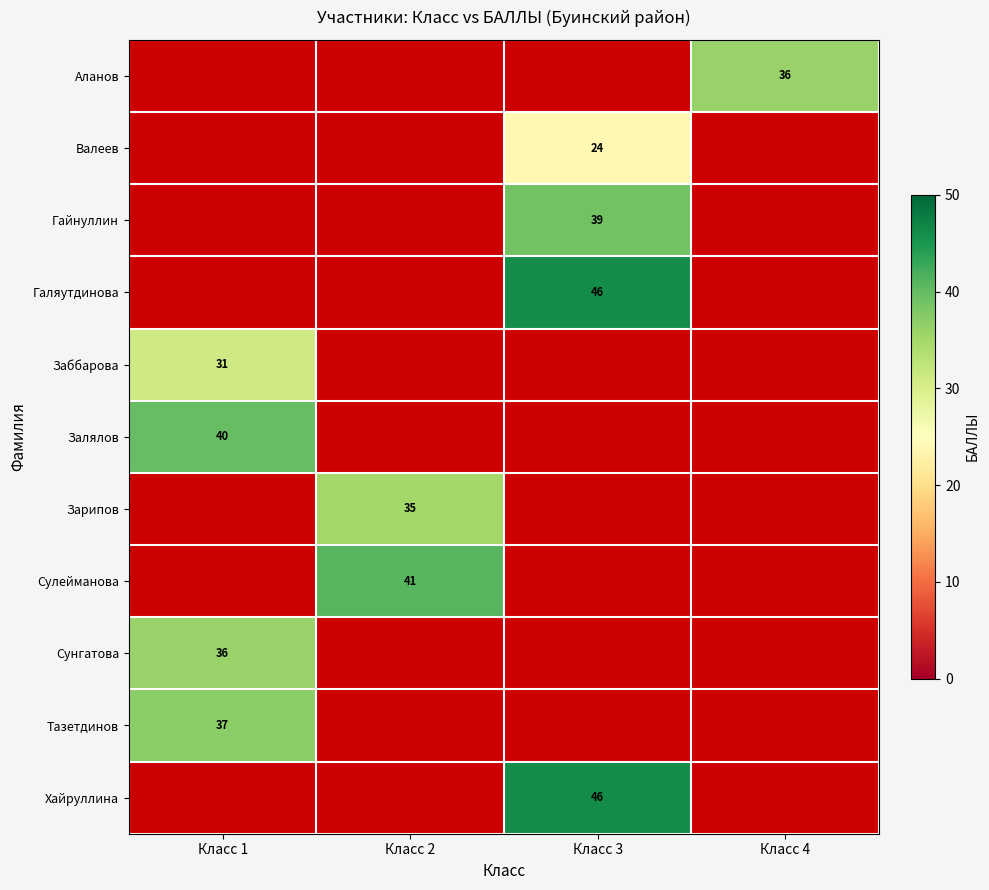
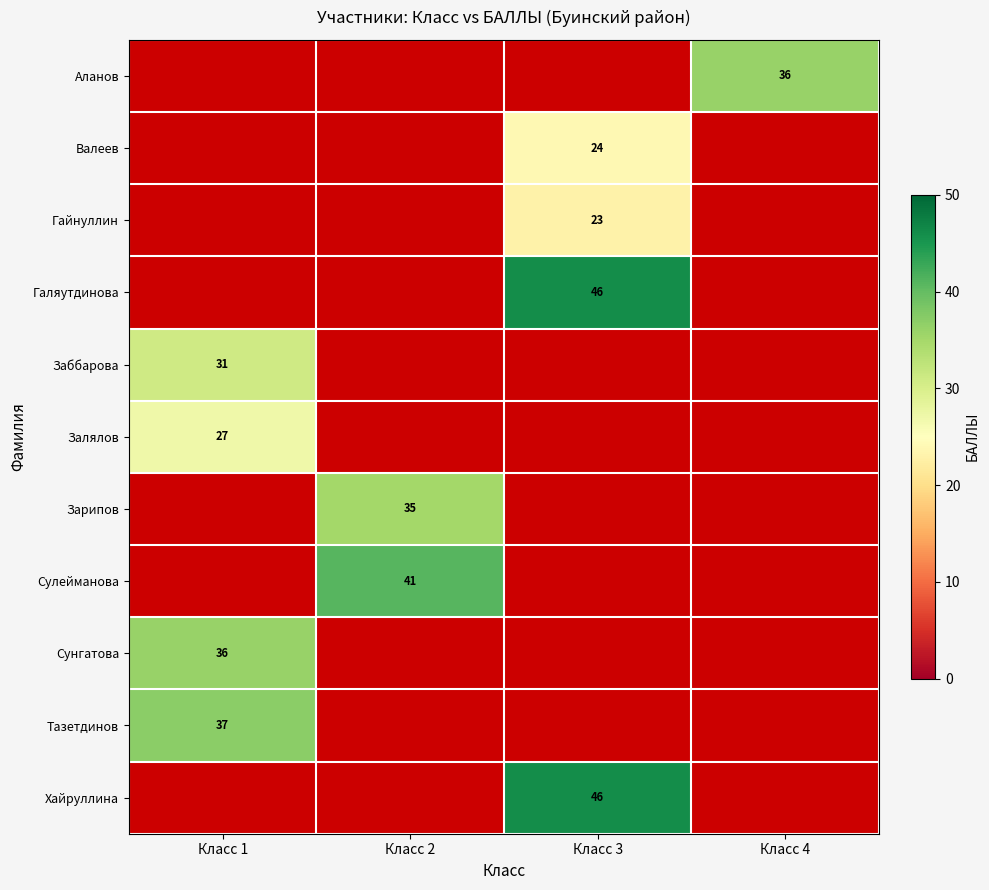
Гайнуллин, Класс 3: 39 -> 23
Залялов, Класс 1: 40 -> 27
